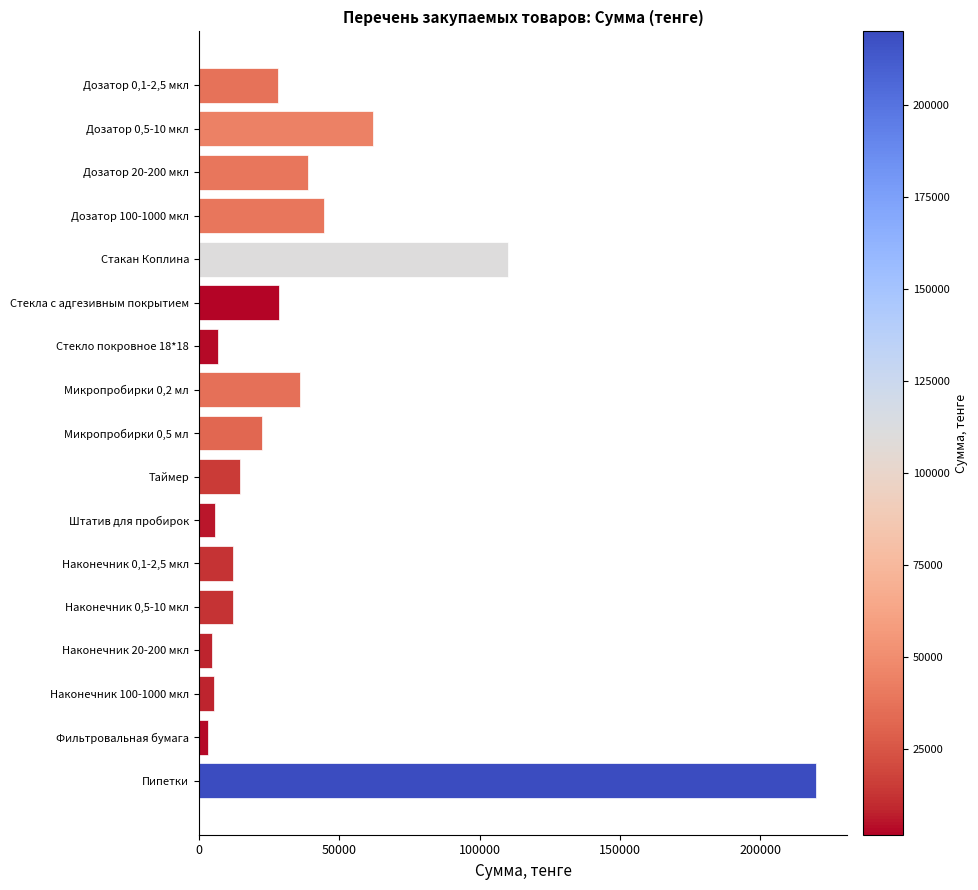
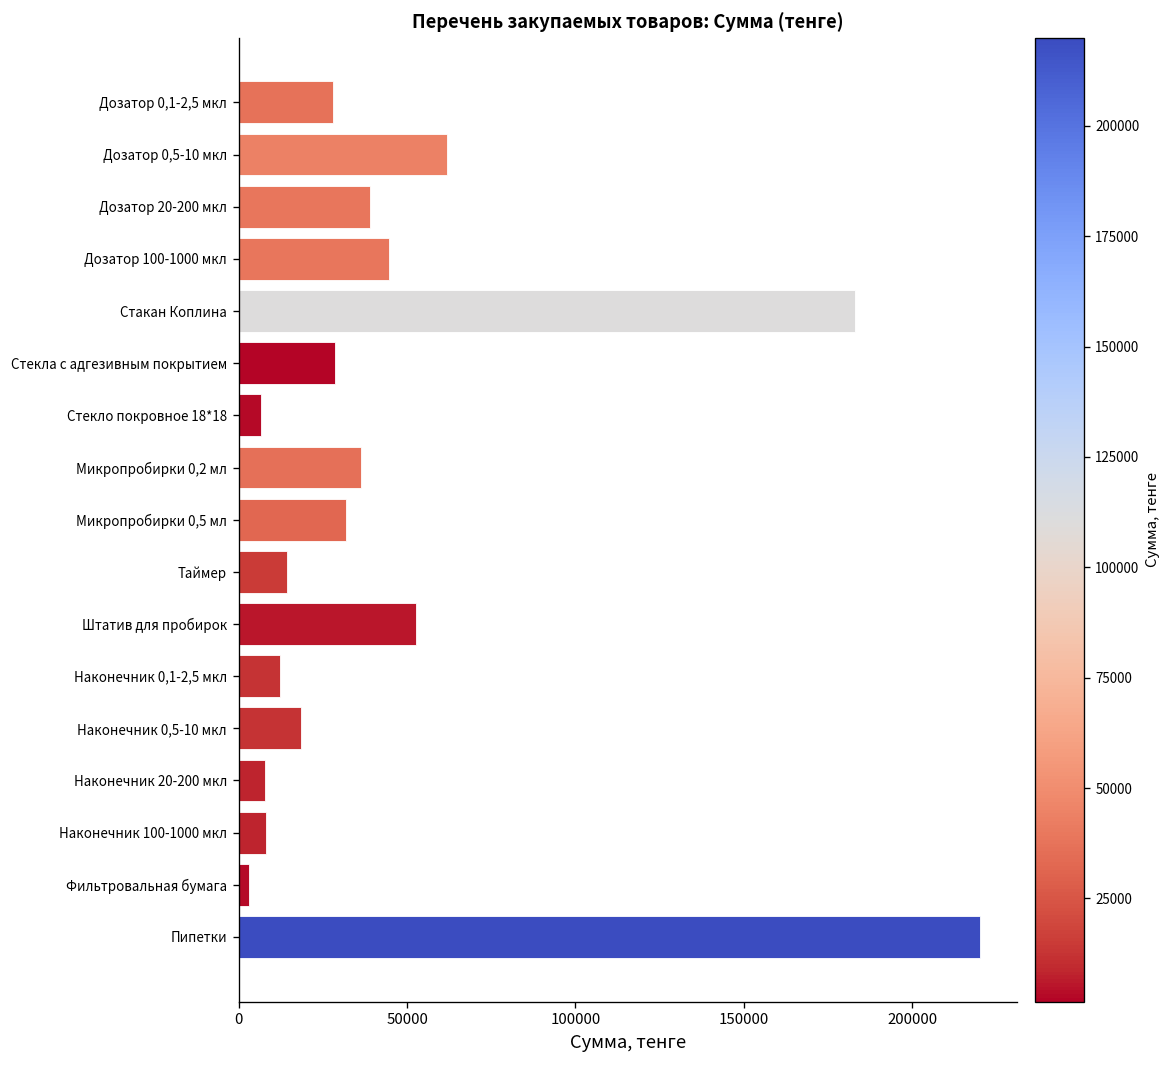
Стакан Коплина: 110000 -> 183000
Микропробирки 0,5 мл: 23000 -> 32000
Штатив для пробирок: 6000 -> 53000
Наконечник 0,5-10 мкл: 12000 -> 19000
Наконечник 20-200 мкл: 5000 -> 8000
Наконечник 100-1000 мкл: 5000 -> 8000
